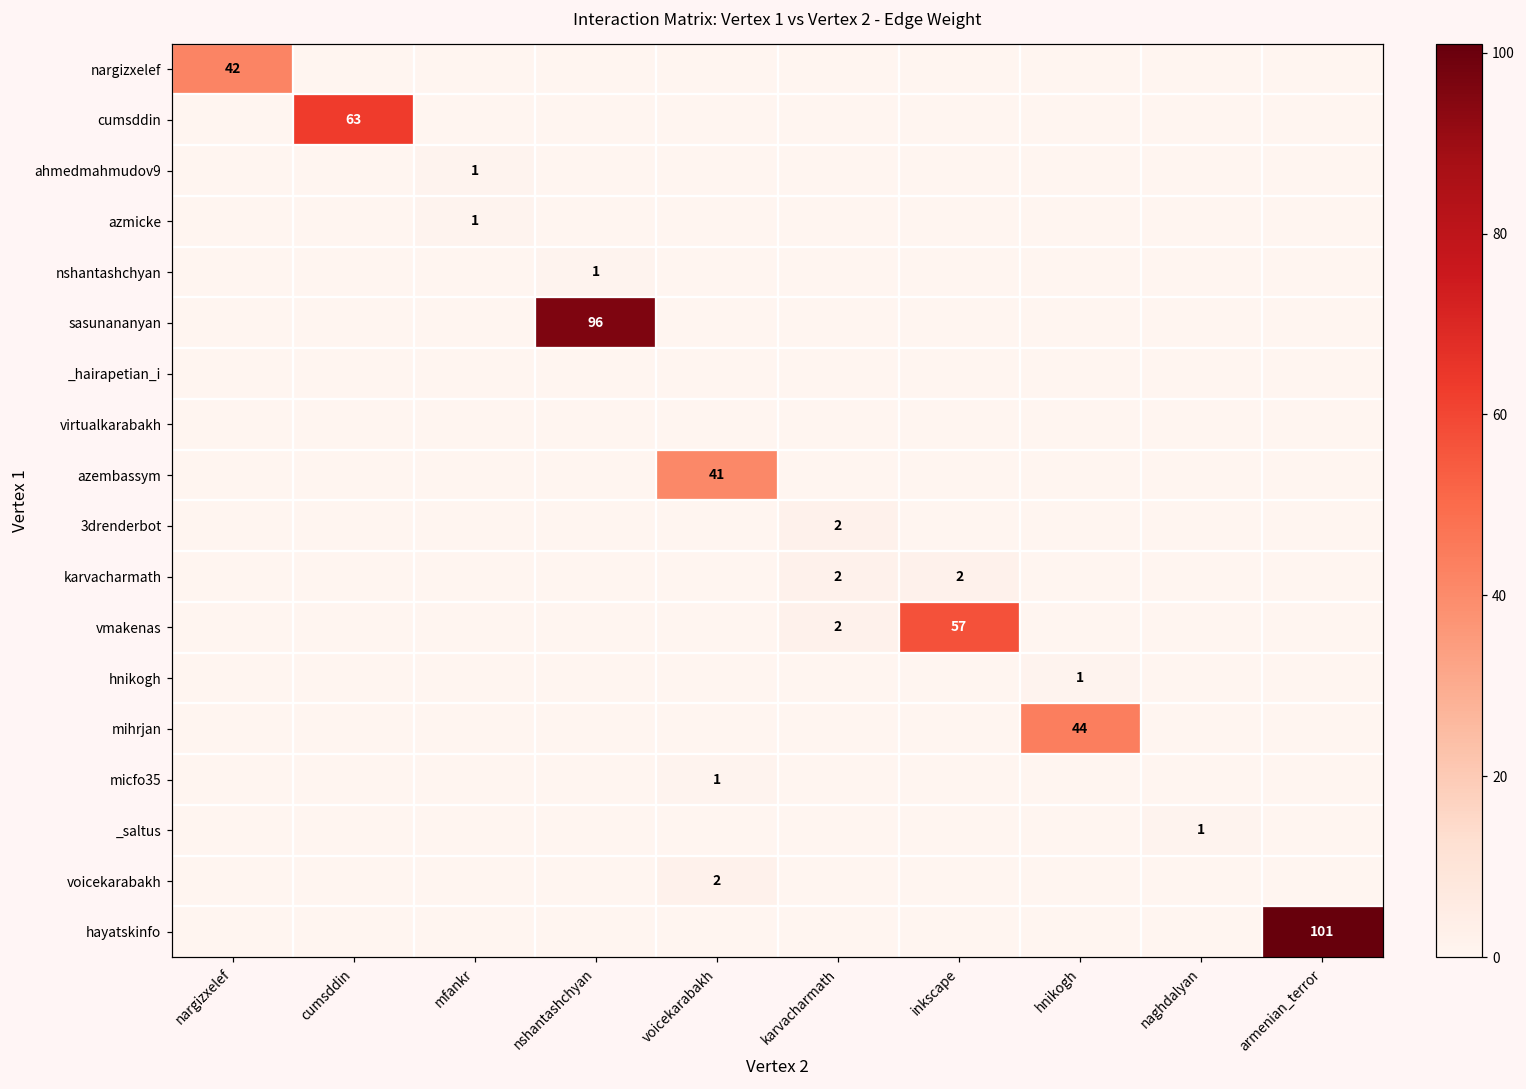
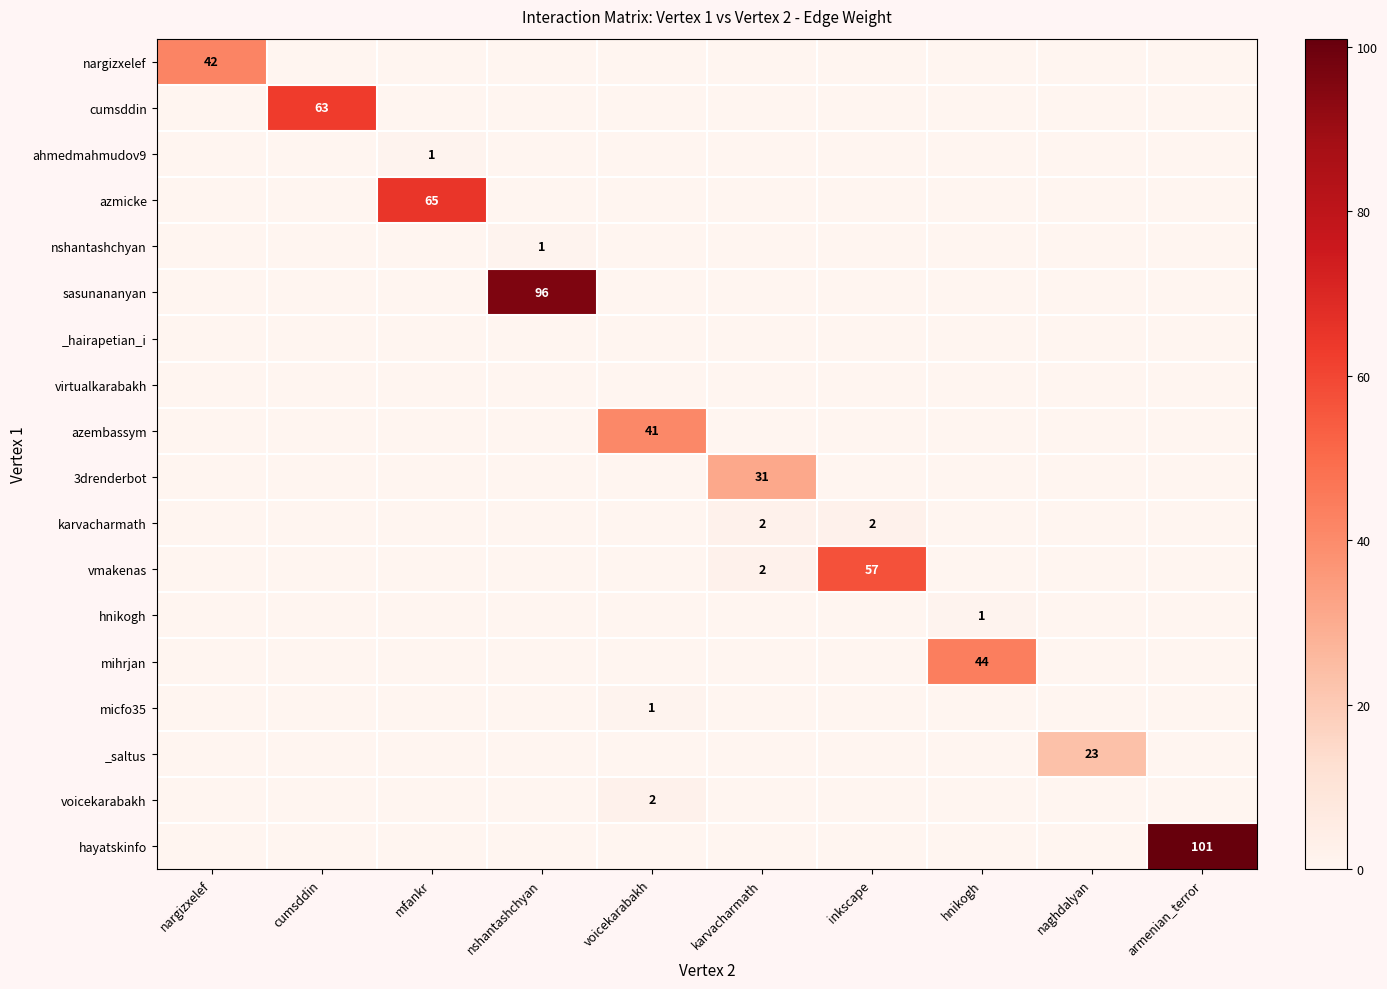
azmicke, mfankr: 1 -> 65
3drenderbot, karvacharmath: 2 -> 31
_saltus, naghdalyan: 1 -> 23
